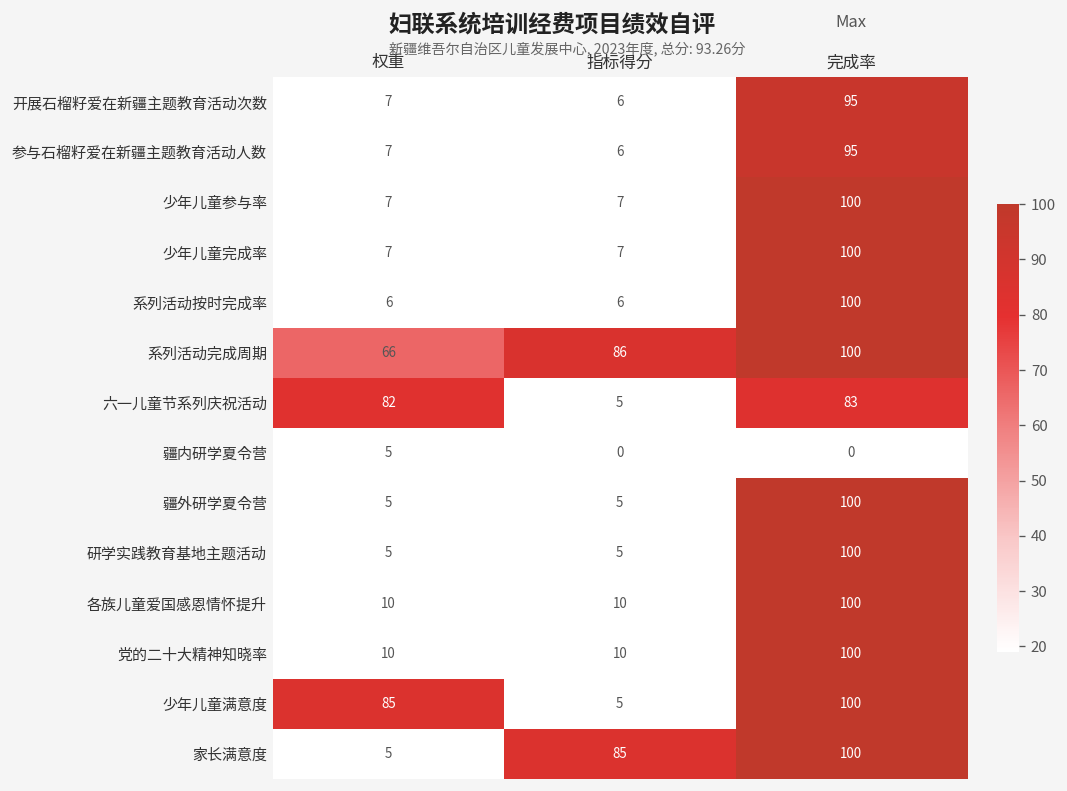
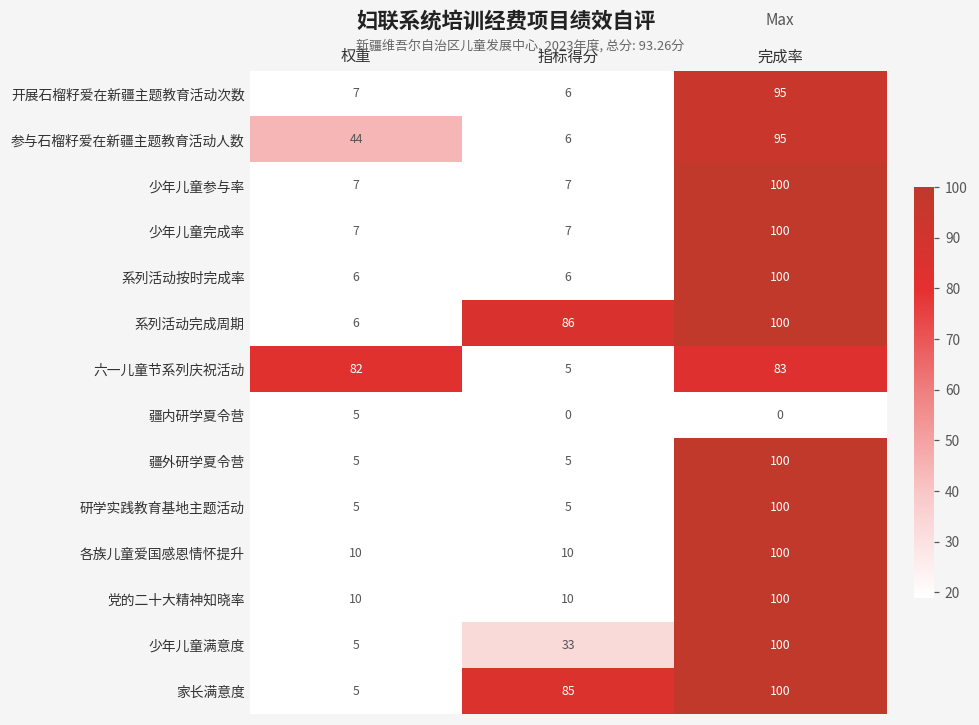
参与石榴籽爱在新疆主题教育活动人数, 权重: 7 -> 44
系列活动完成周期, 权重: 66 -> 6
少年儿童满意度, 权重: 85 -> 5
少年儿童满意度, 指标得分: 5 -> 33
